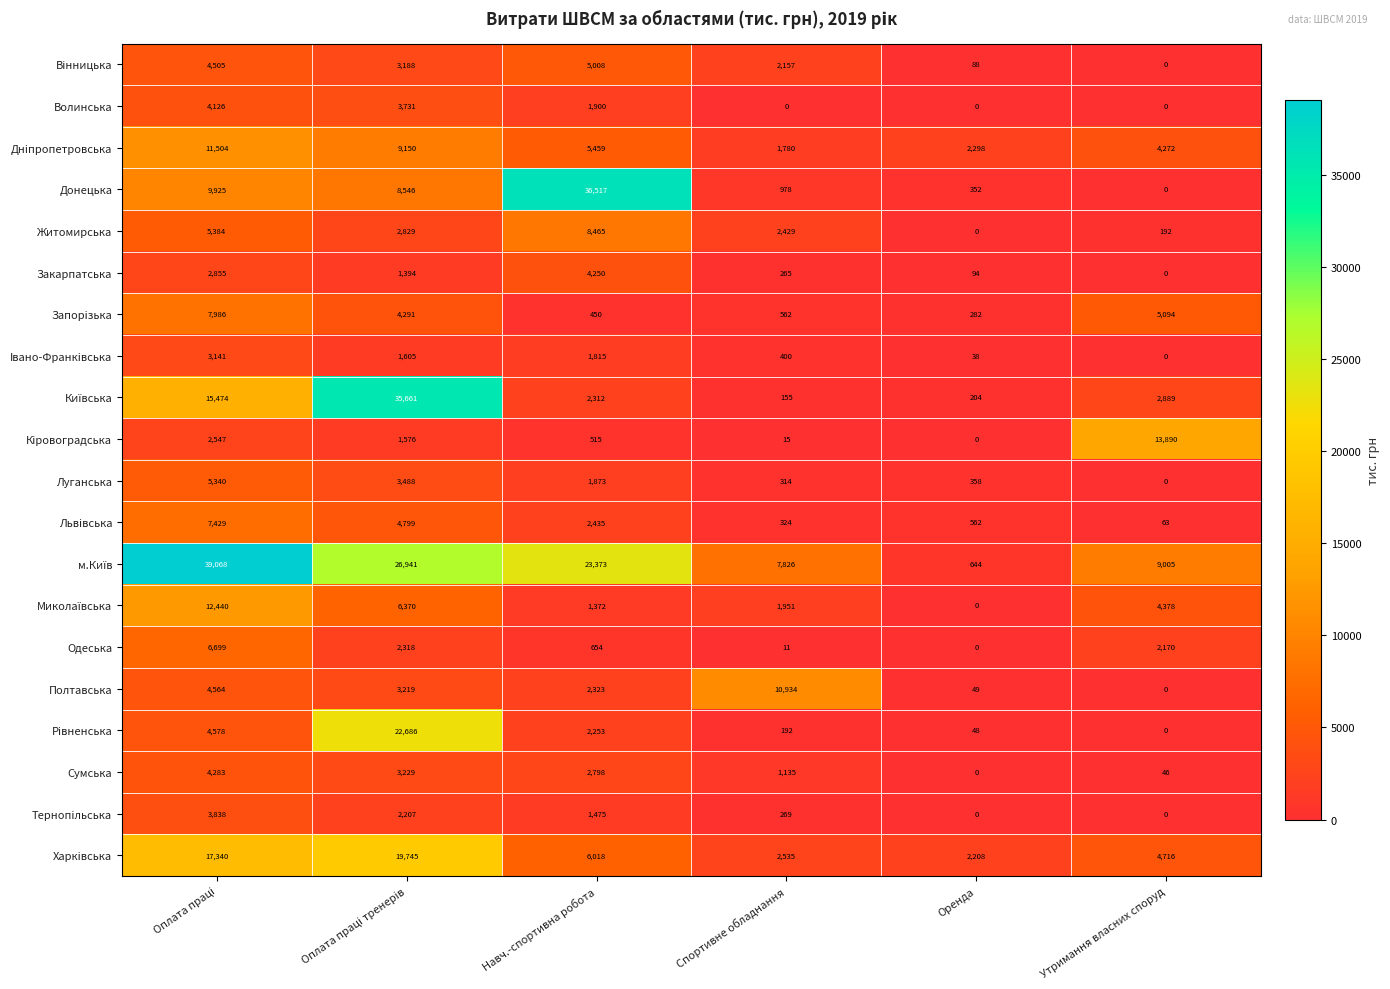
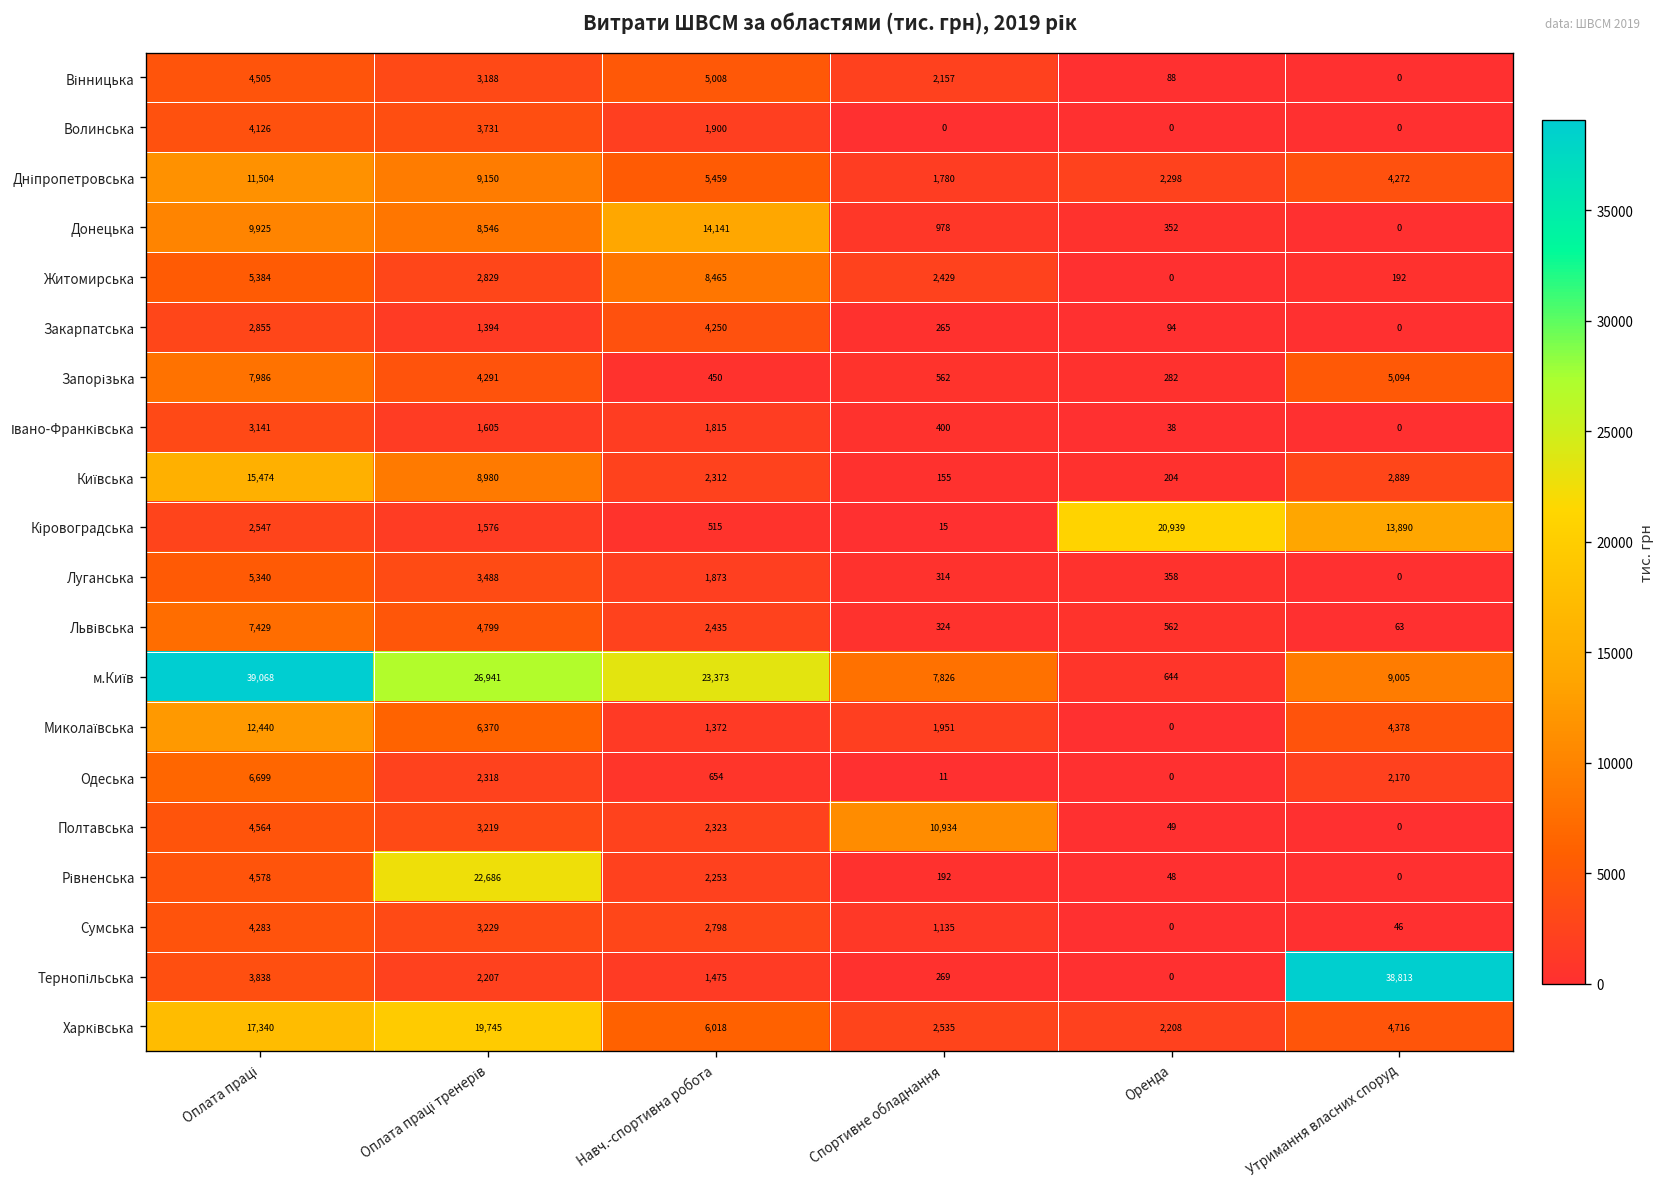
Донецька, Навч.-спортивна робота: 36,517 -> 14,141
Київська, Оплата праці тренерів: 35,661 -> 8,980
Кіровоградська, Оренда: 0 -> 20,939
Тернопільська, Утримання власних споруд: 0 -> 38,813
